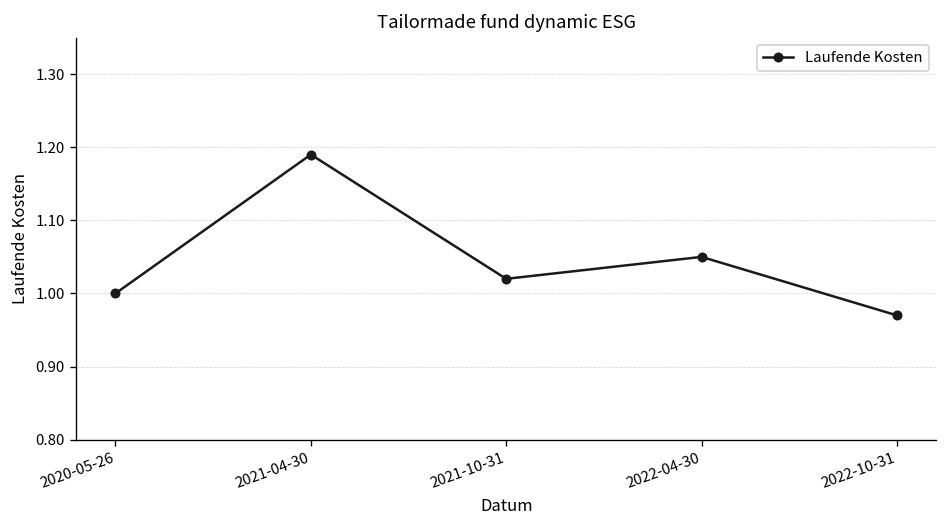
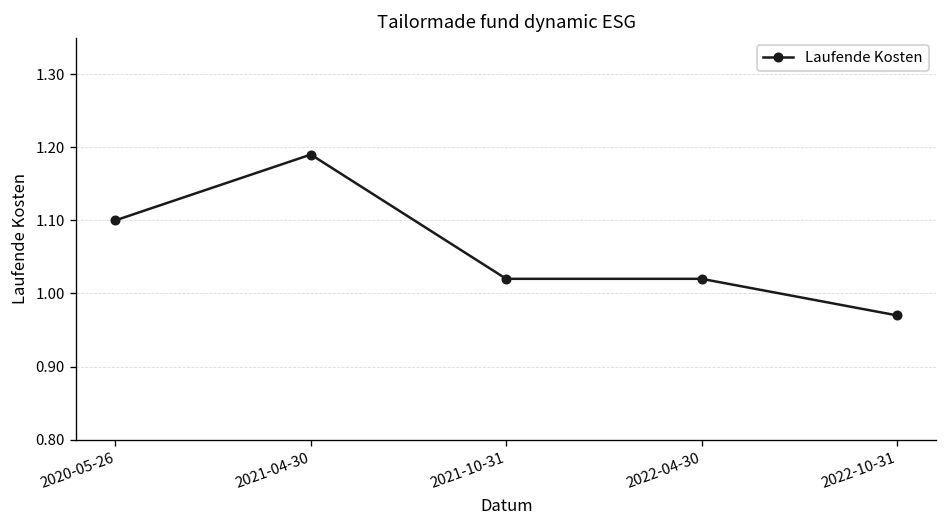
2020-05-26: 1.0 -> 1.1
2022-04-30: 1.05 -> 1.02
